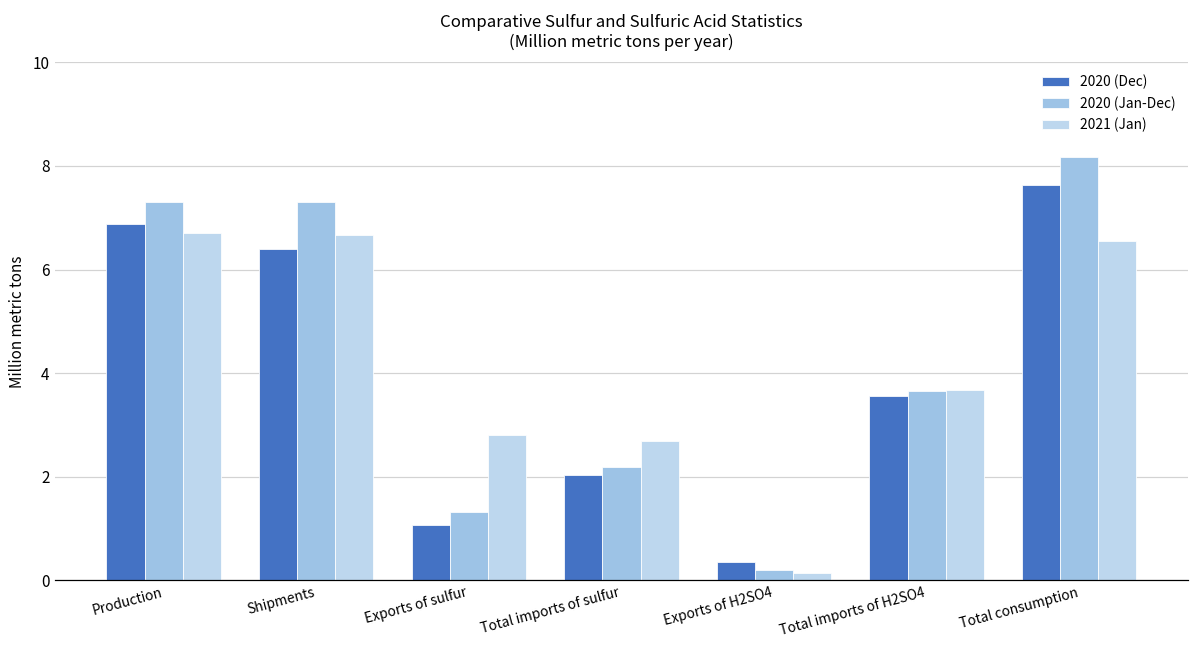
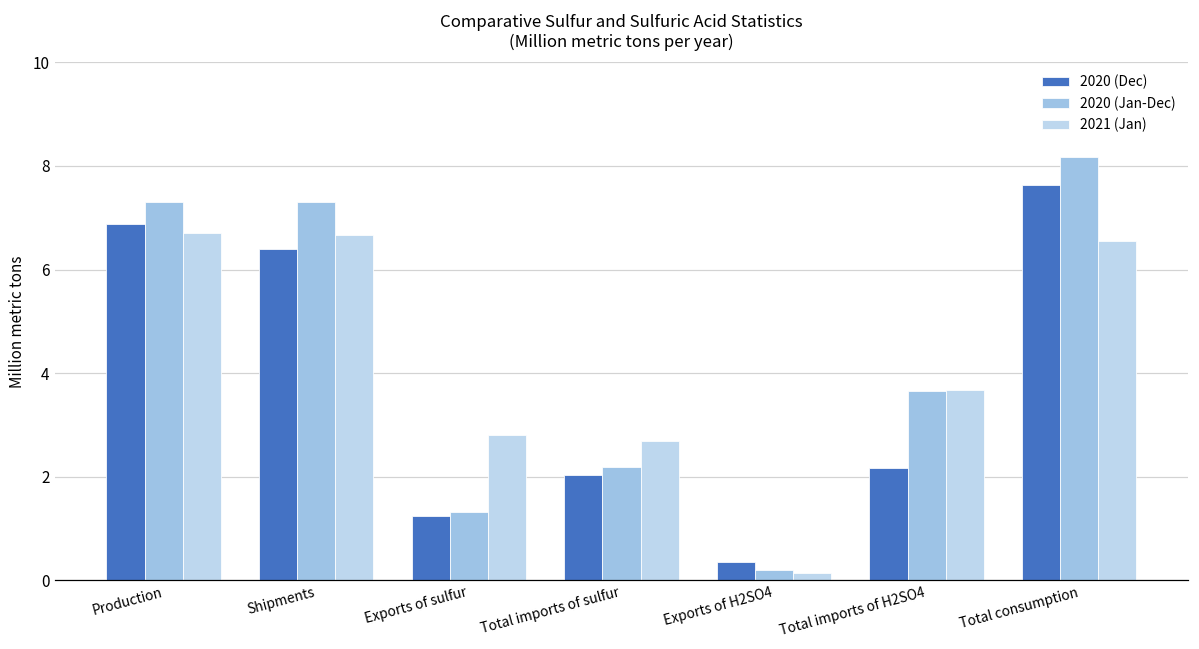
2020 (Dec), Exports of sulfur: 1.1 -> 1.2
2020 (Dec), Total imports of H2SO4: 3.6 -> 2.2
